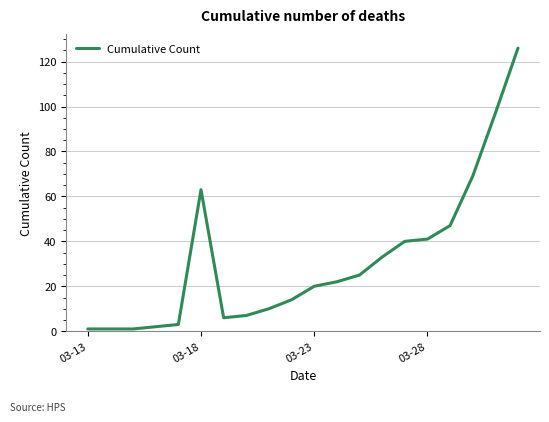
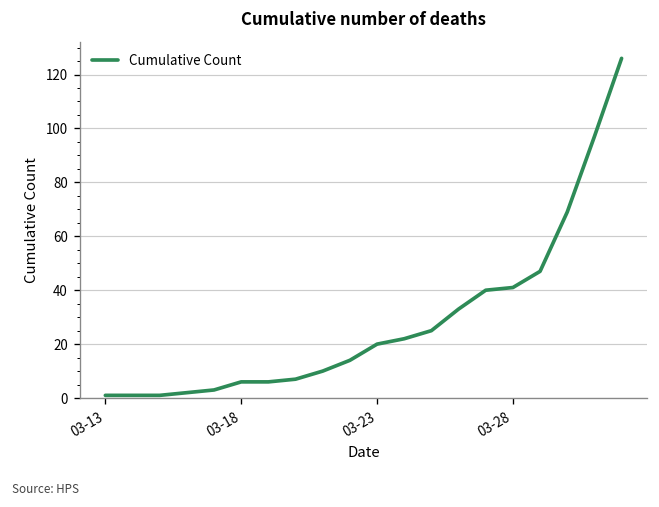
03-18: 63 -> 6
